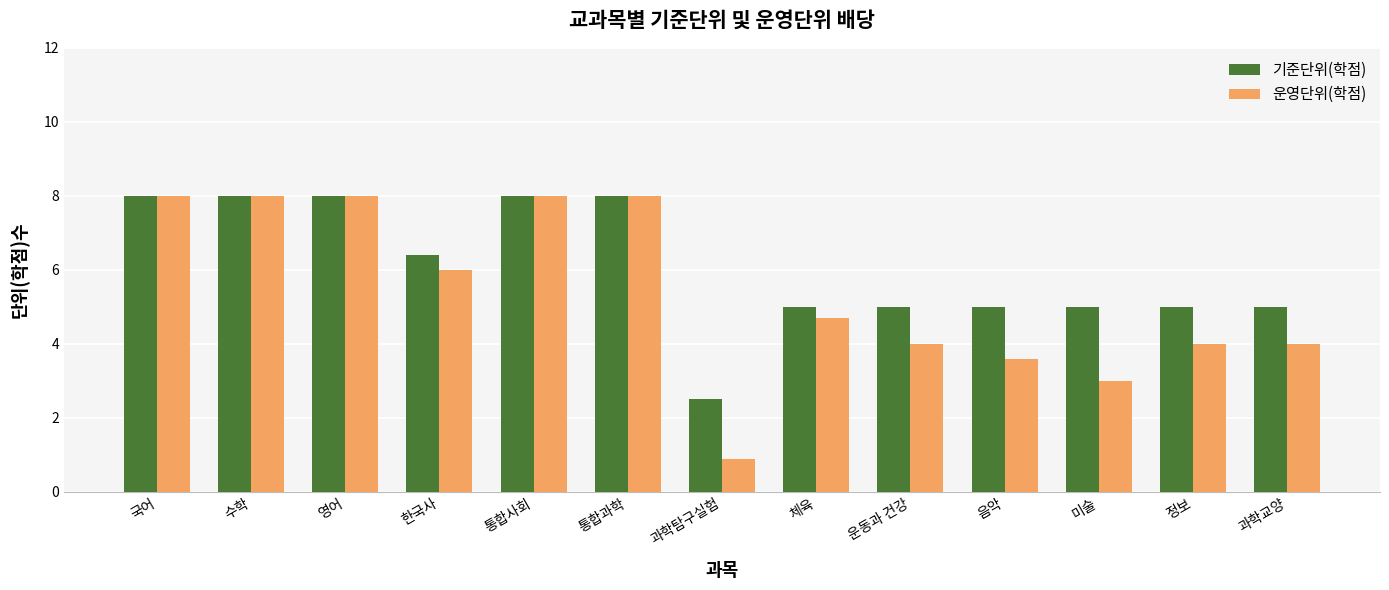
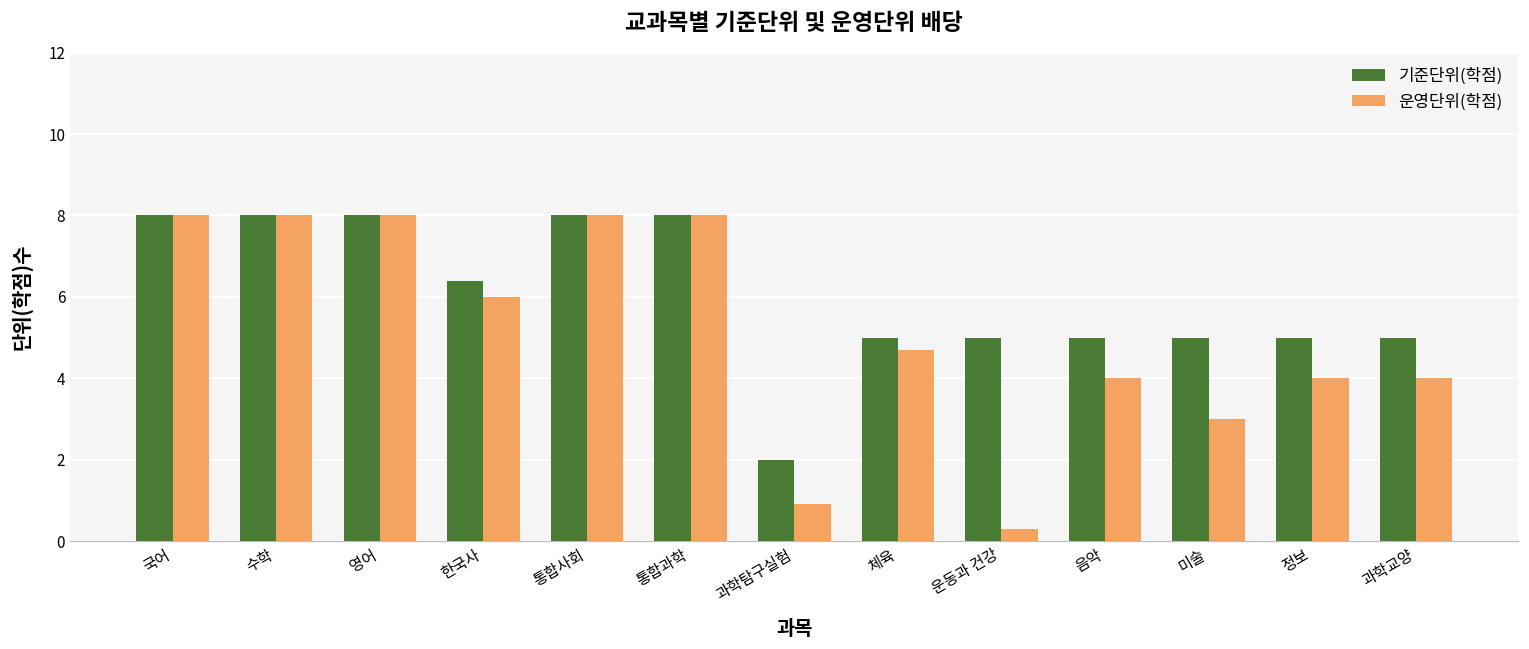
기준단위(학점), 과학탐구실험: 2.5 -> 2.0
운영단위(학점), 운동과 건강: 4.0 -> 0.3
운영단위(학점), 음악: 3.6 -> 4.0
